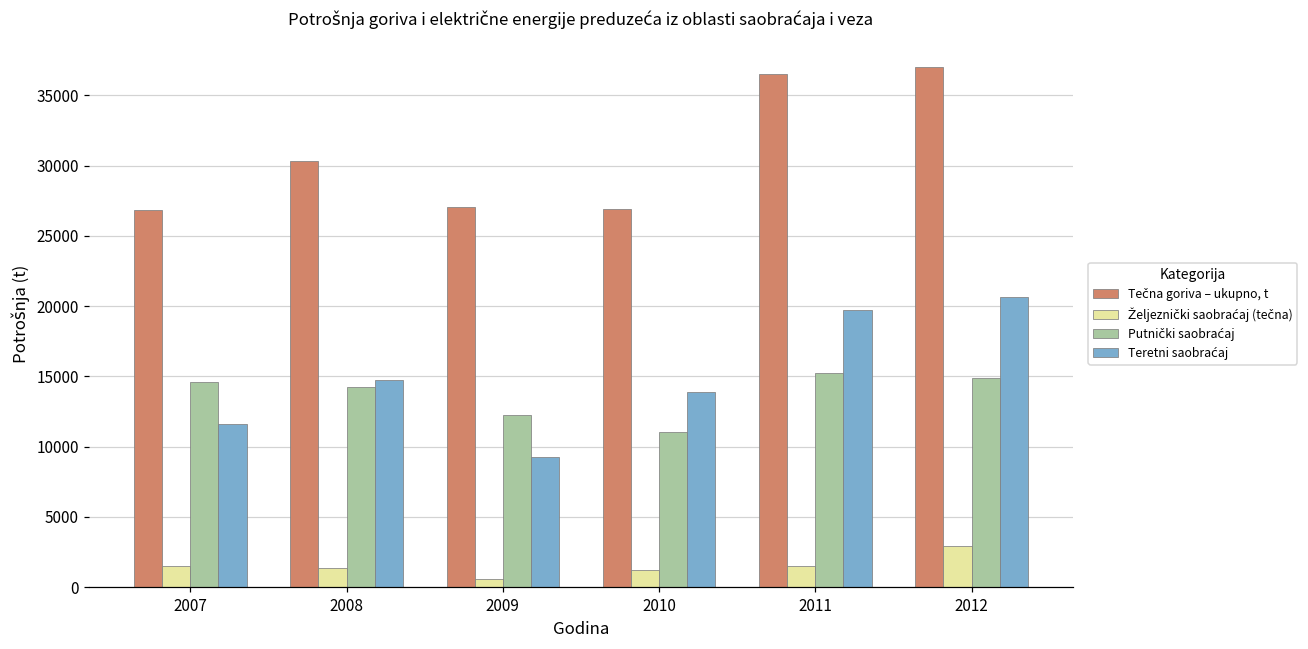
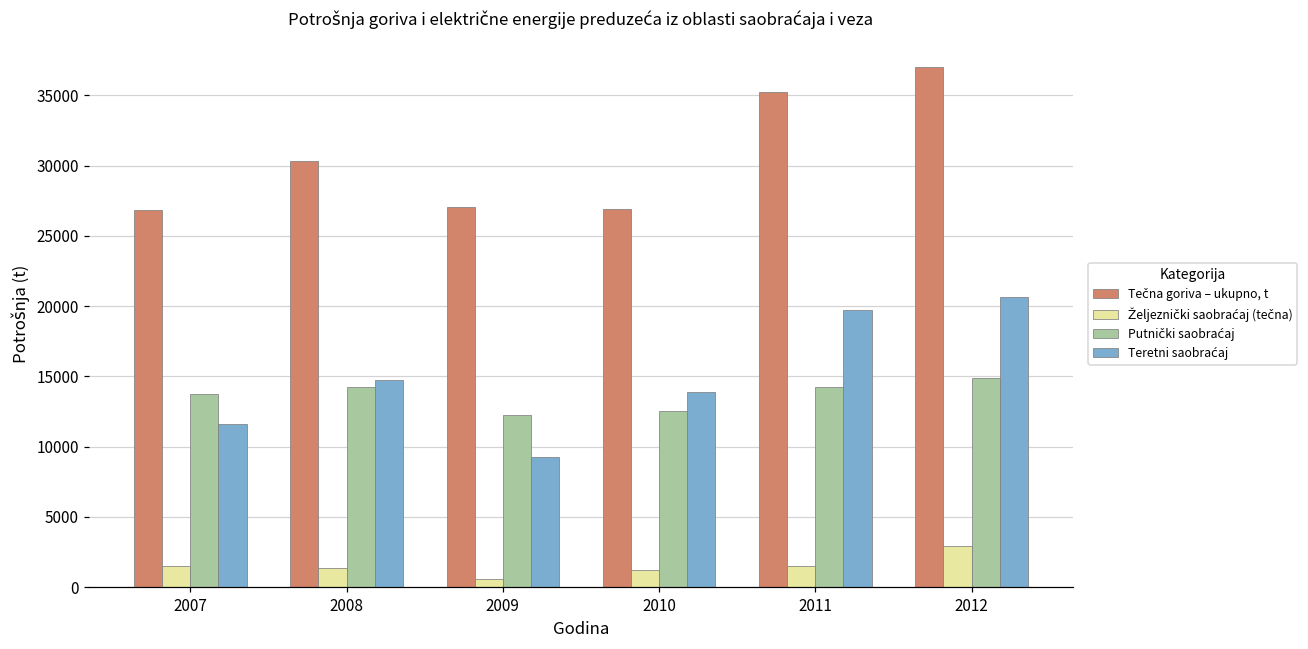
Putnički saobraćaj, 2007: 14600 -> 13800
Putnički saobraćaj, 2010: 11000 -> 12500
Tečna goriva – ukupno, t, 2011: 36500 -> 35300
Putnički saobraćaj, 2011: 15200 -> 14200
